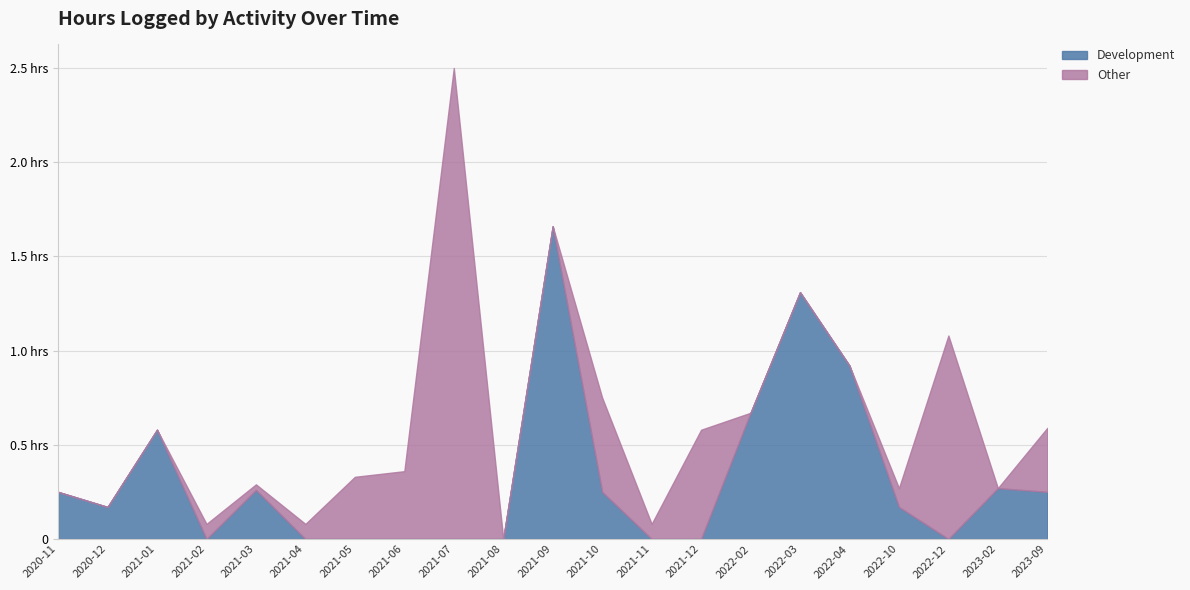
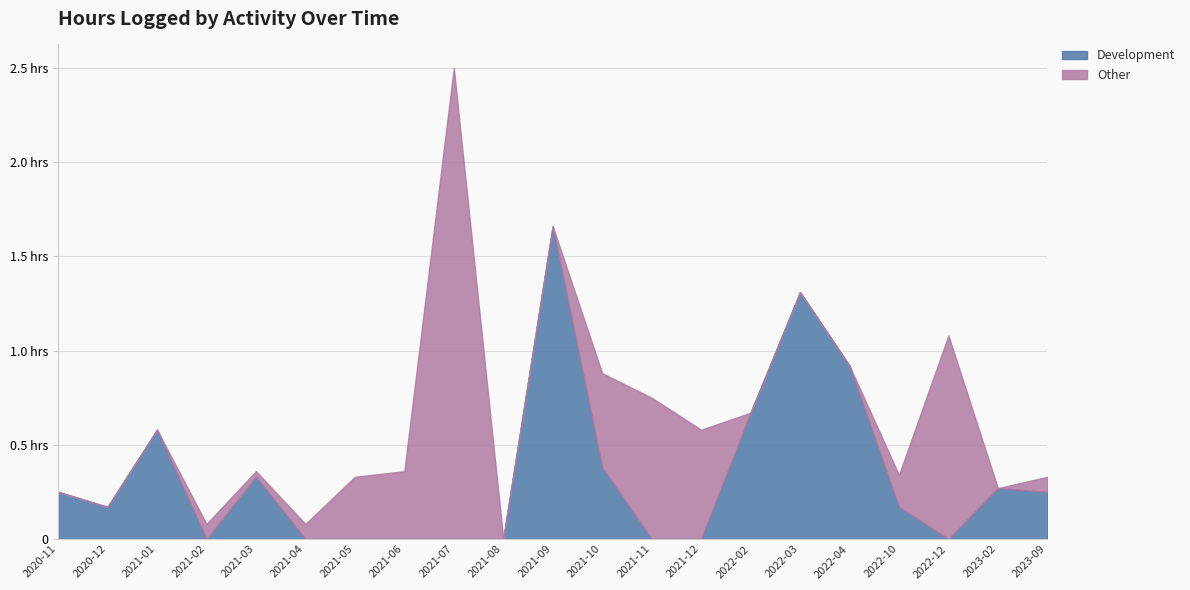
Development, 2021-03: 0.26 hrs -> 0.33 hrs
Development, 2021-10: 0.25 hrs -> 0.38 hrs
Other, 2021-11: 0.08 hrs -> 0.75 hrs
Other, 2022-10: 0.10 hrs -> 0.17 hrs
Other, 2023-09: 0.34 hrs -> 0.08 hrs
